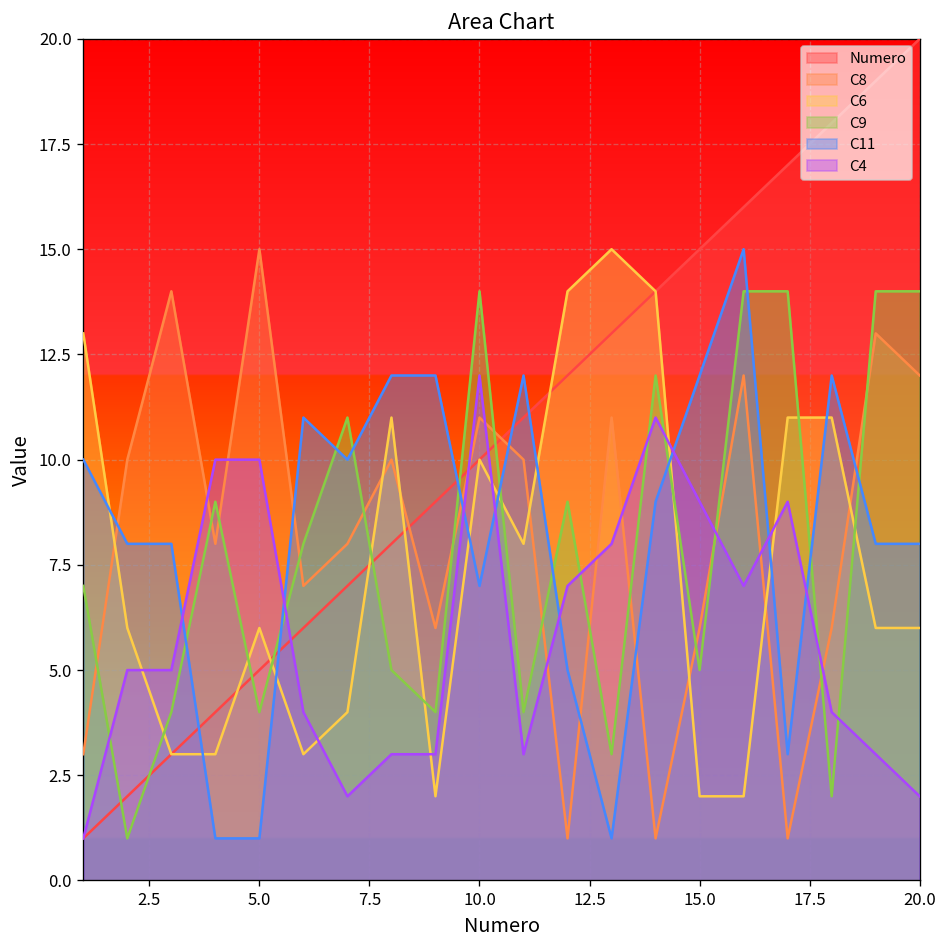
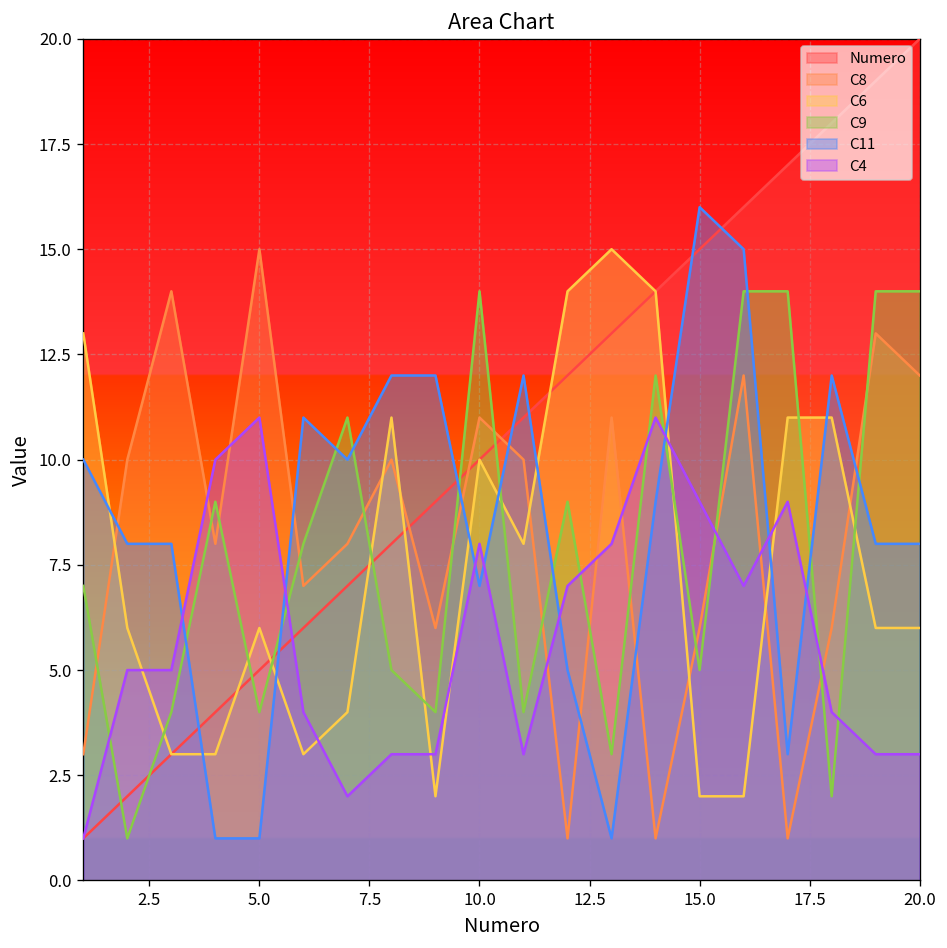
C4, 5.0: 10 -> 11
C4, 10.0: 12 -> 8
C11, 15.0: 12 -> 16
C4, 20.0: 2 -> 3
